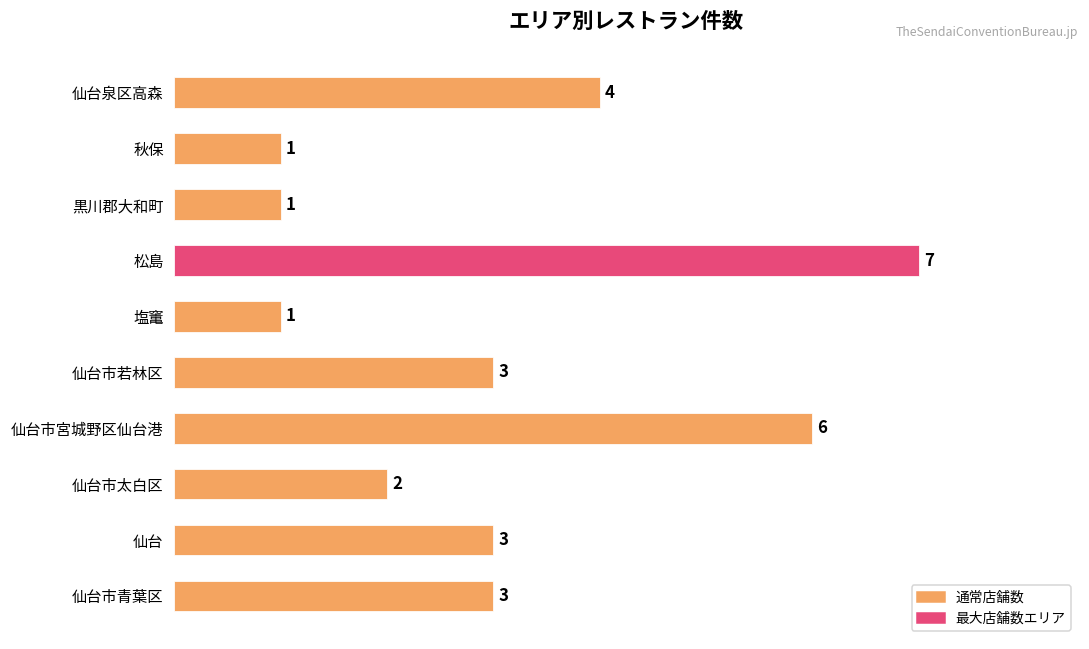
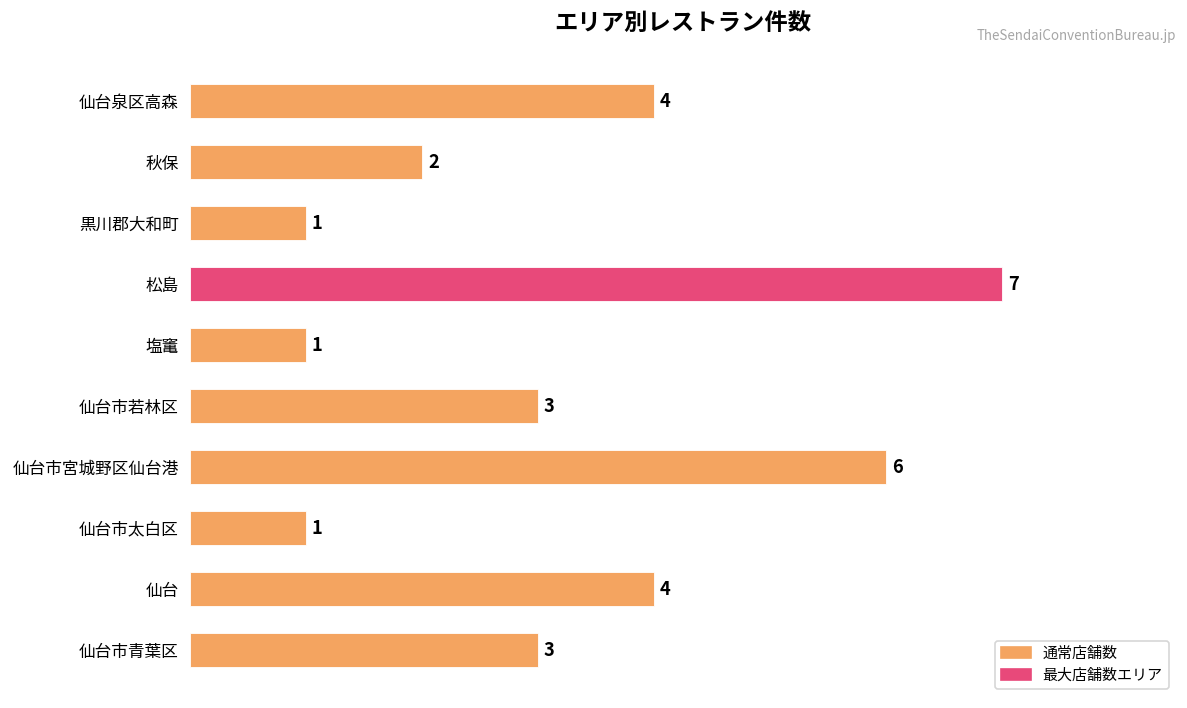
秋保: 1 -> 2
仙台市太白区: 2 -> 1
仙台: 3 -> 4
